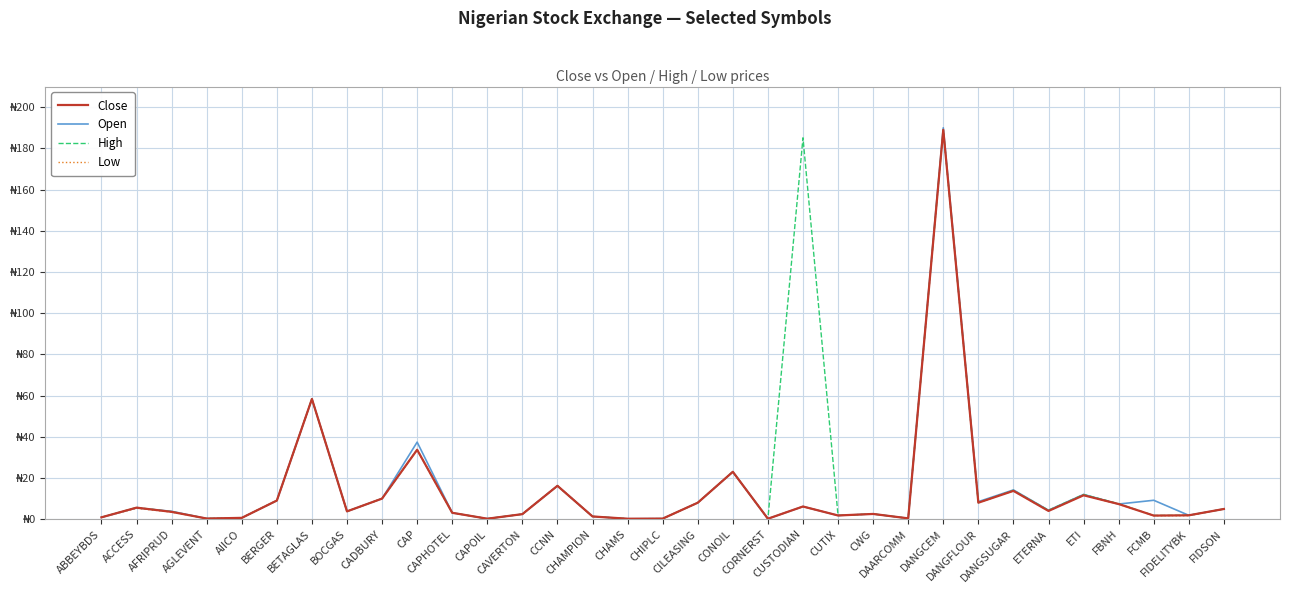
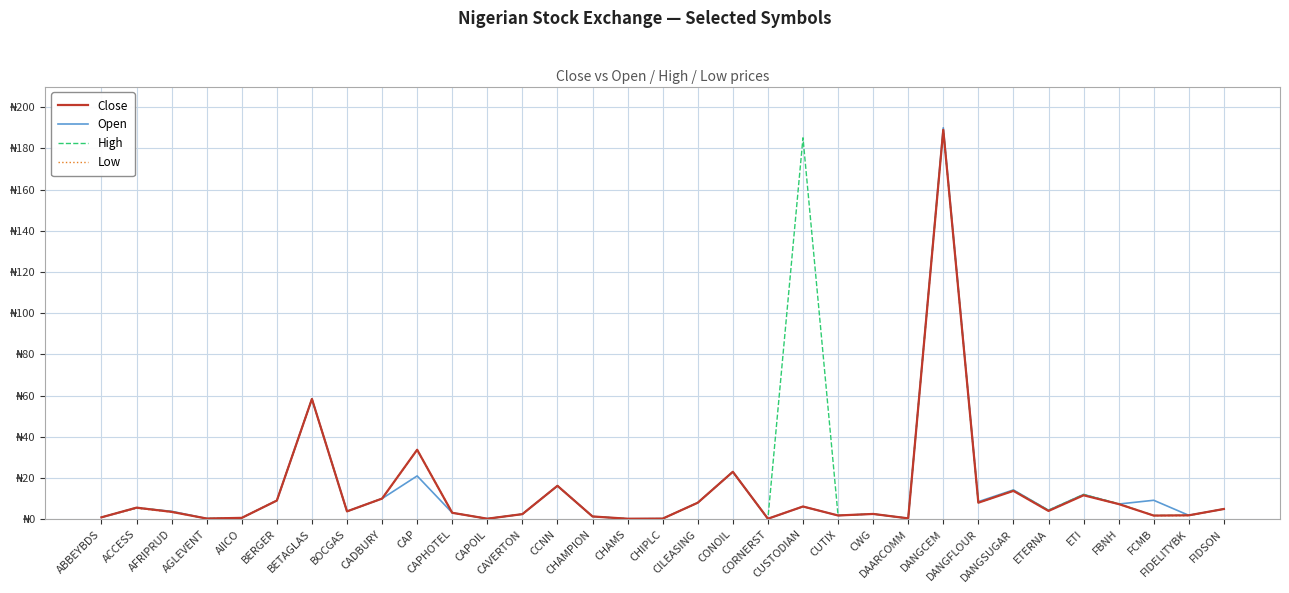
Open, CAP: ₦37 -> ₦21
